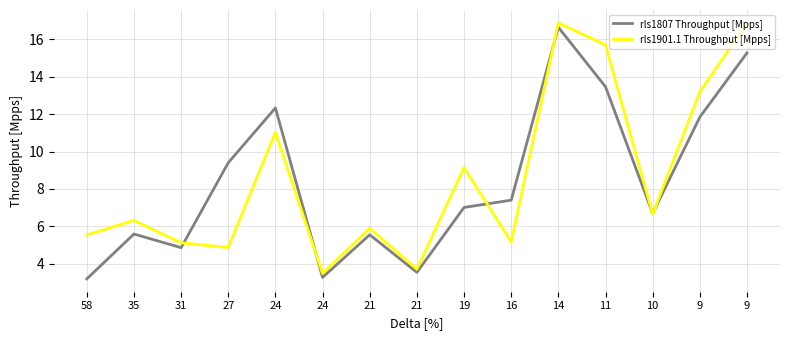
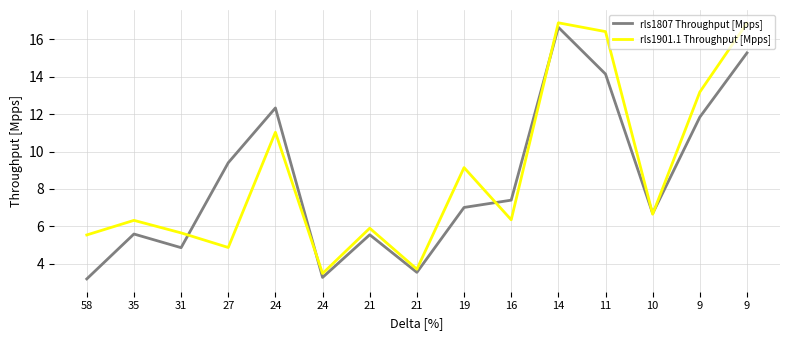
rls1901.1 Throughput [Mpps], 31: 5.1 -> 5.7
rls1901.1 Throughput [Mpps], 16: 5.2 -> 6.4
rls1807 Throughput [Mpps], 11: 13.5 -> 14.1
rls1901.1 Throughput [Mpps], 11: 15.7 -> 16.4
